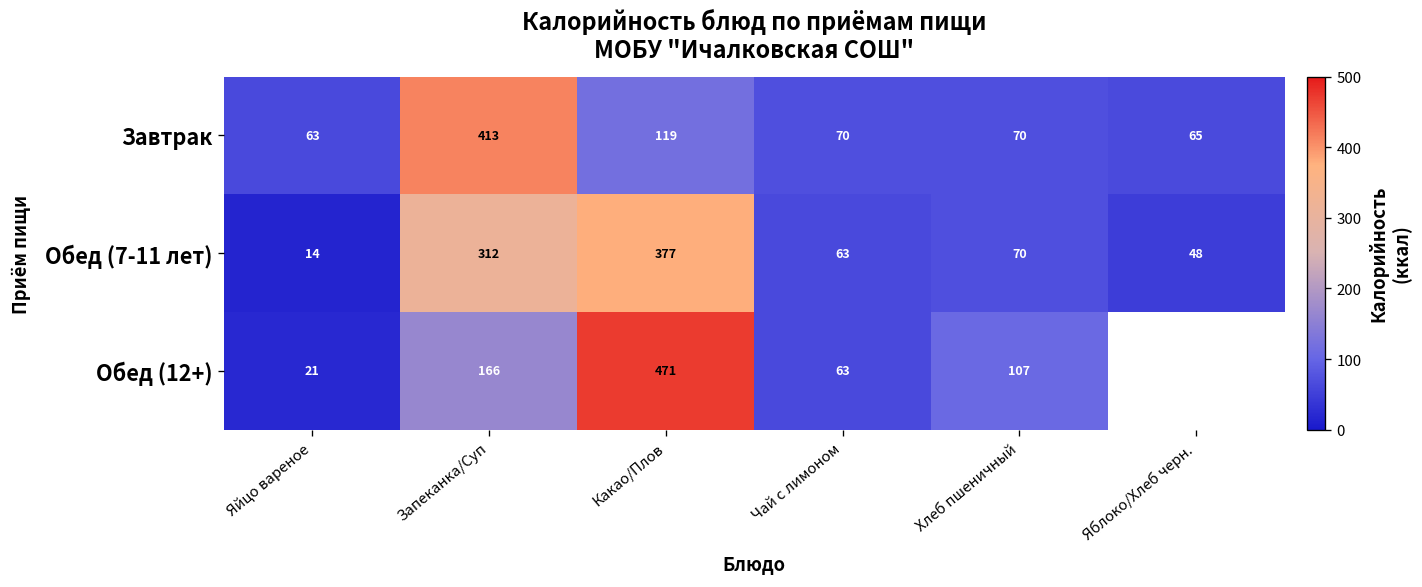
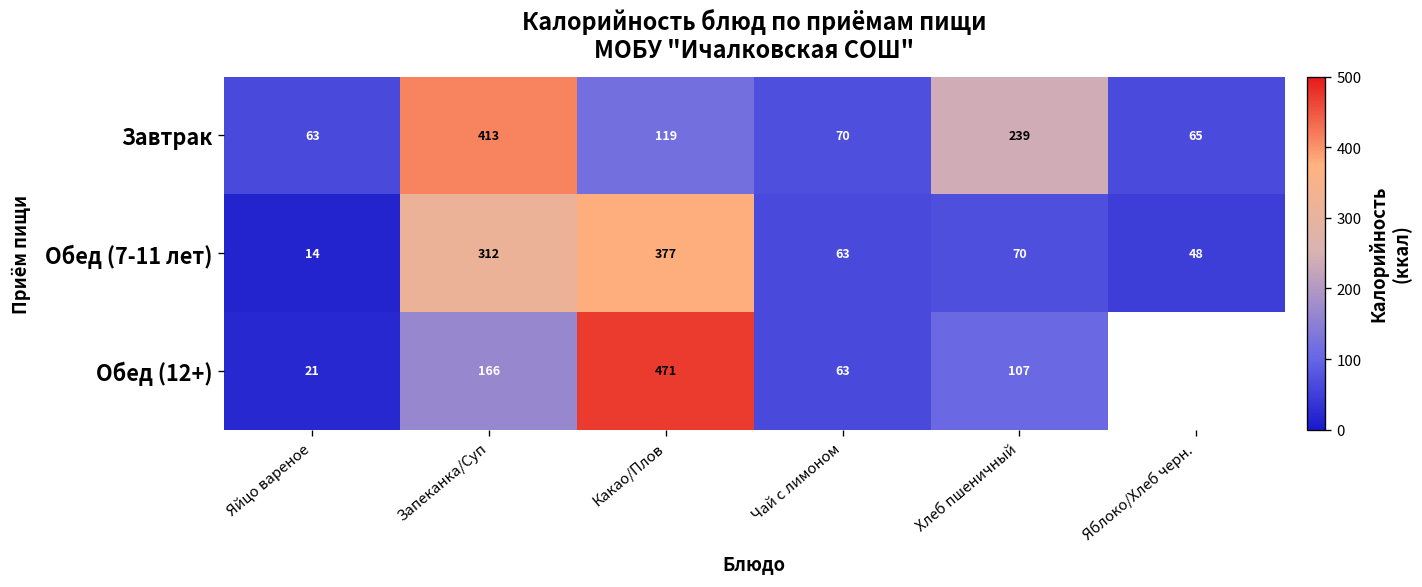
Завтрак, Хлеб пшеничный: 70 -> 239
